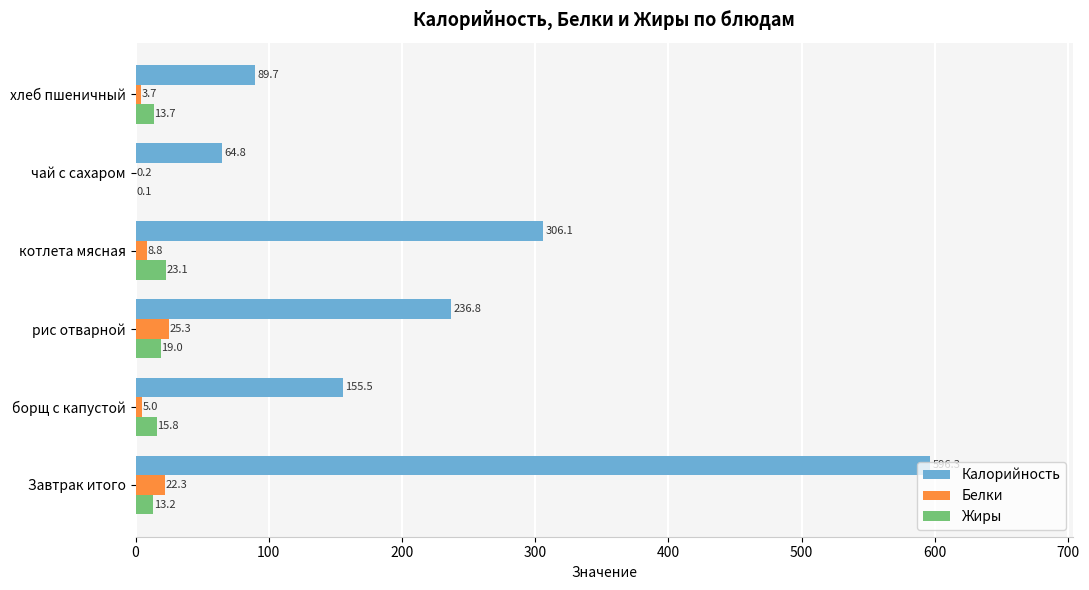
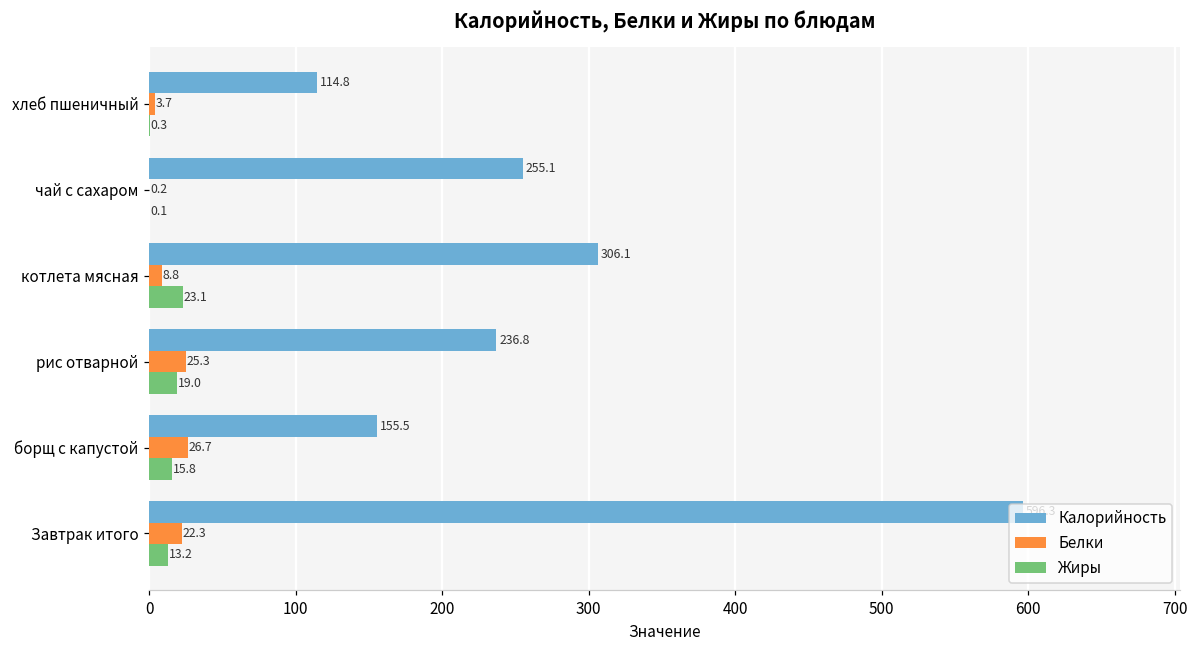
Калорийность, хлеб пшеничный: 89.7 -> 114.8
Жиры, хлеб пшеничный: 13.7 -> 0.3
Калорийность, чай с сахаром: 64.8 -> 255.1
Белки, борщ с капустой: 5.0 -> 26.7
